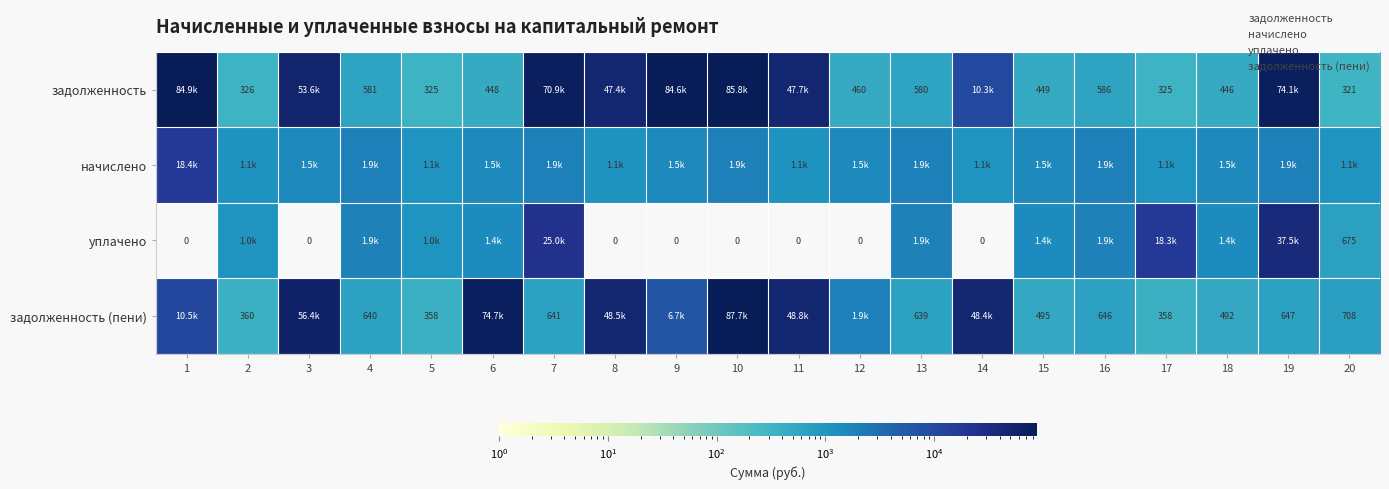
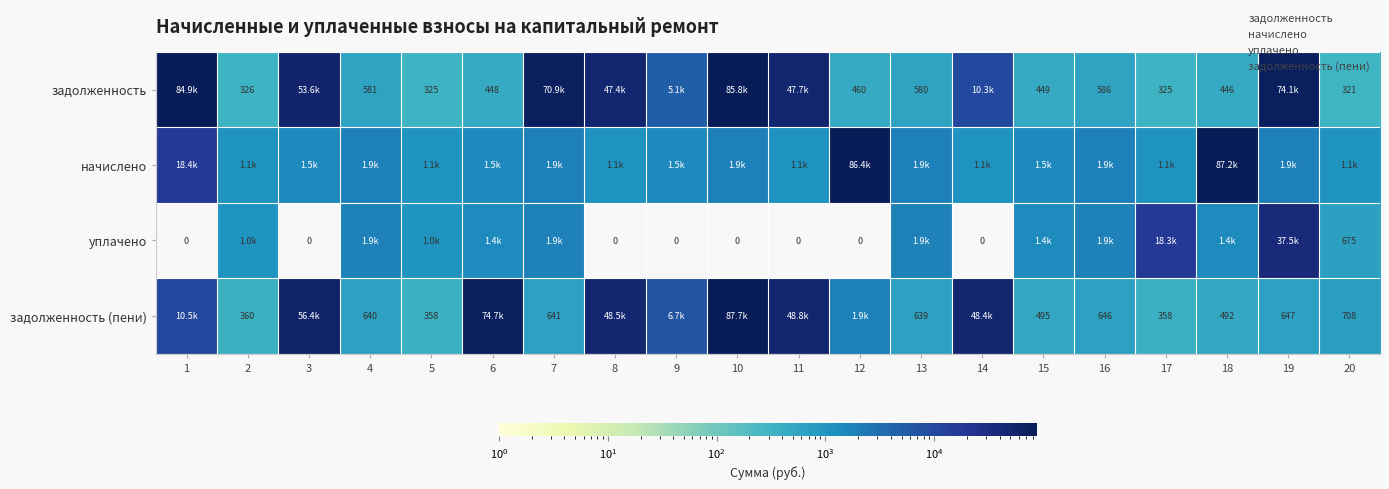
задолженность, 9: 84.6k -> 5.1k
начислено, 12: 1.5k -> 86.4k
начислено, 18: 1.5k -> 87.2k
уплачено, 7: 25.0k -> 1.9k
